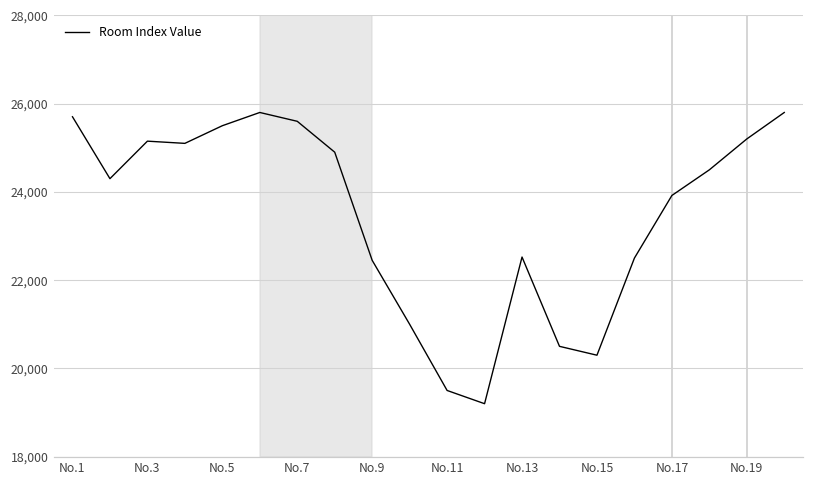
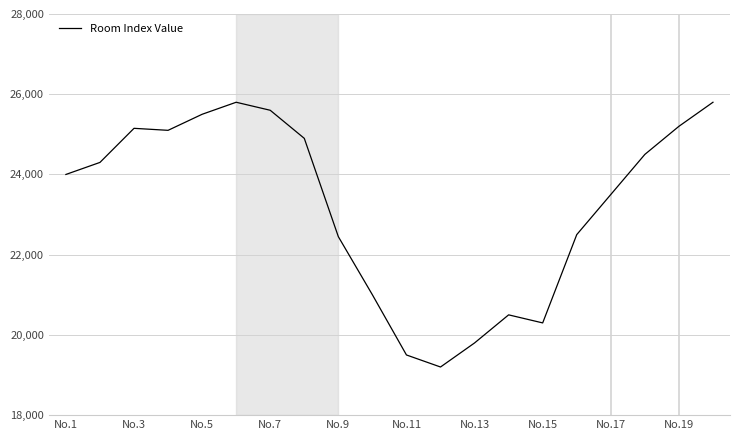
No.1: 25,700 -> 24,000
No.13: 22,500 -> 19,800
No.17: 23,900 -> 23,500
